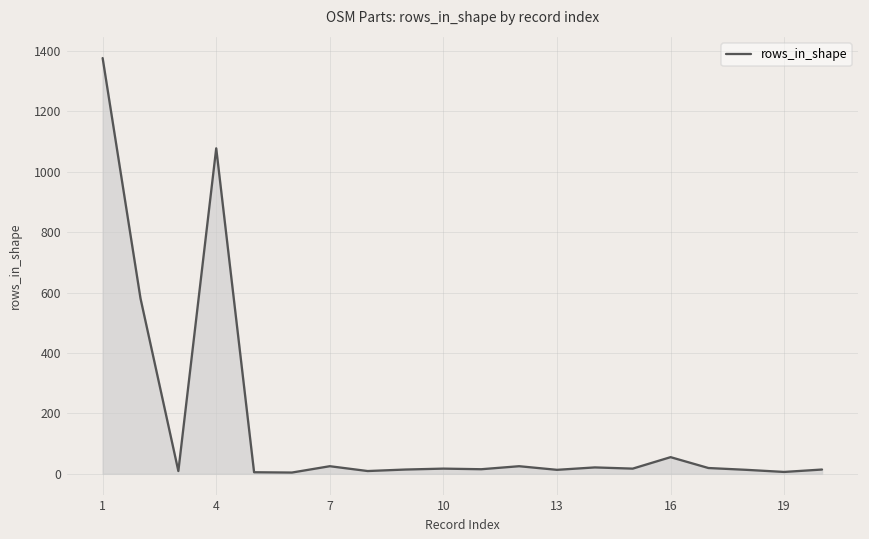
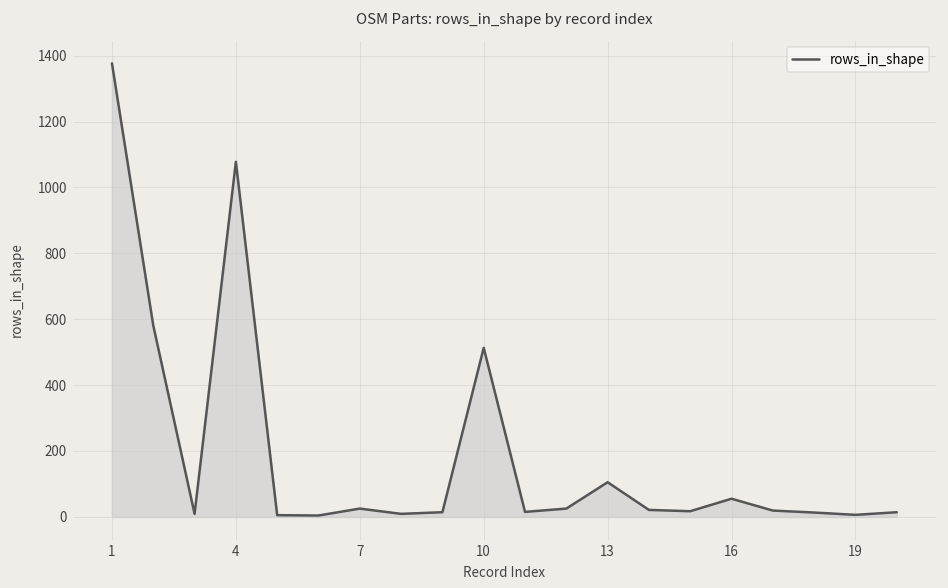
10: 20 -> 510
13: 10 -> 110
